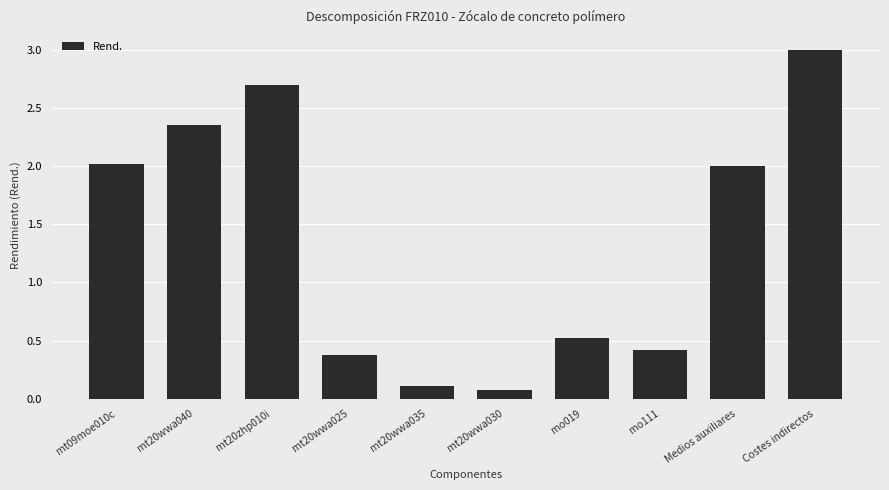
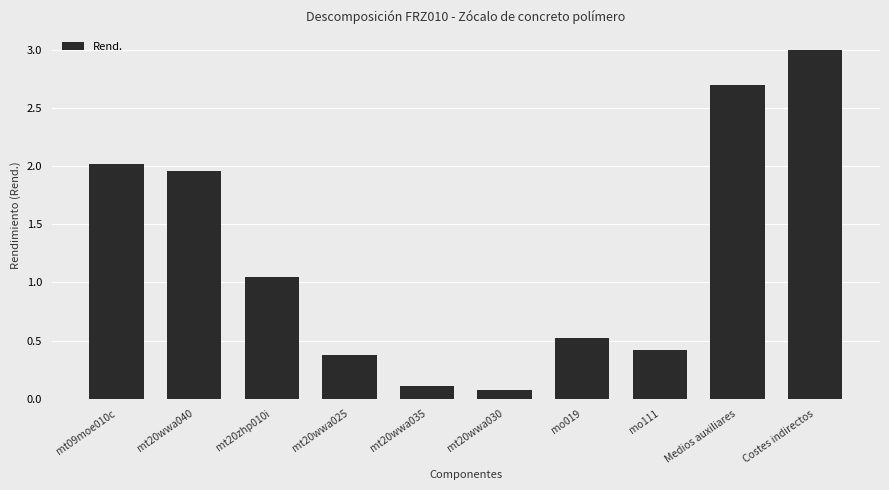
mt20wwa040: 2.36 -> 1.96
mt20zhp010i: 2.70 -> 1.05
Medios auxiliares: 2.0 -> 2.7
